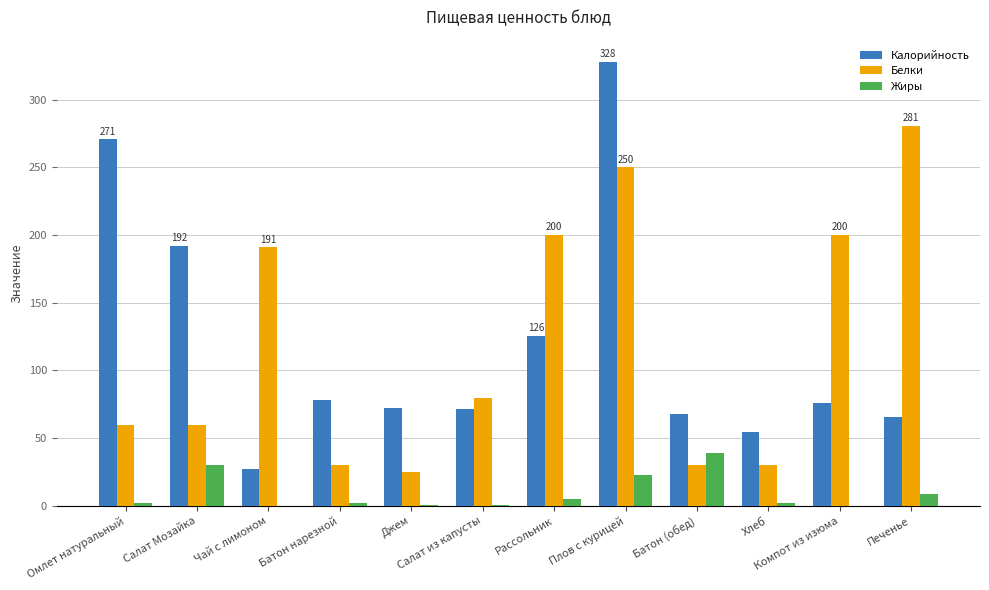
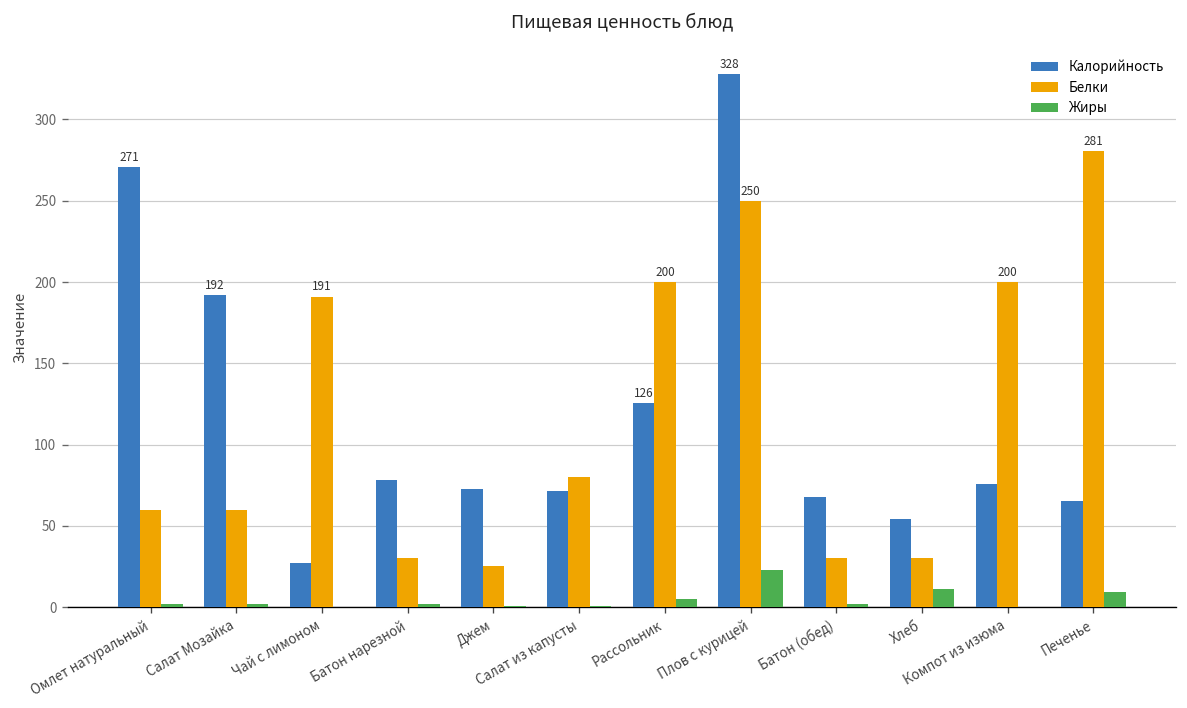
Жиры, Салат Мозайка: 30 -> 2
Жиры, Батон (обед): 39 -> 2
Жиры, Хлеб: 2 -> 11
